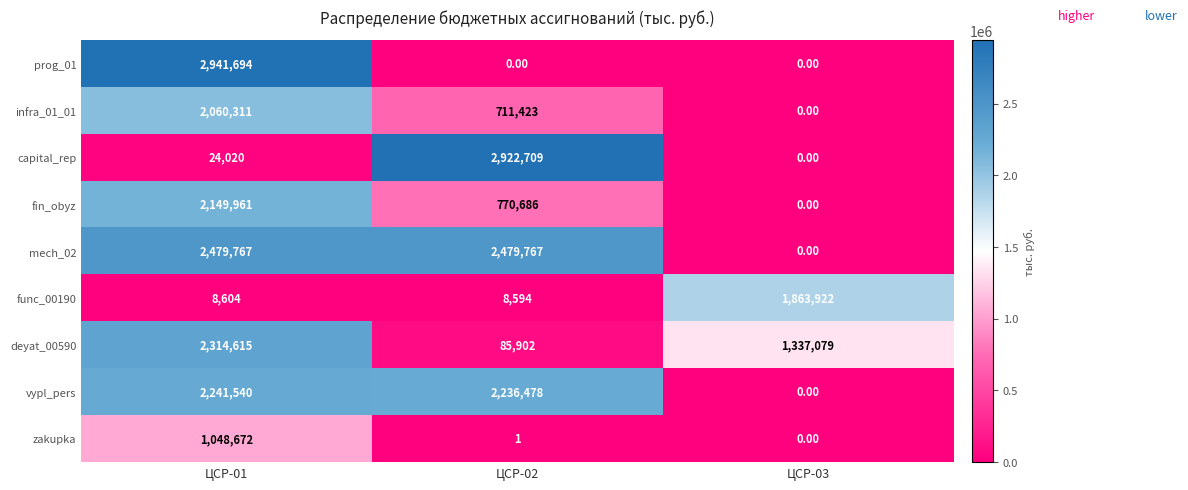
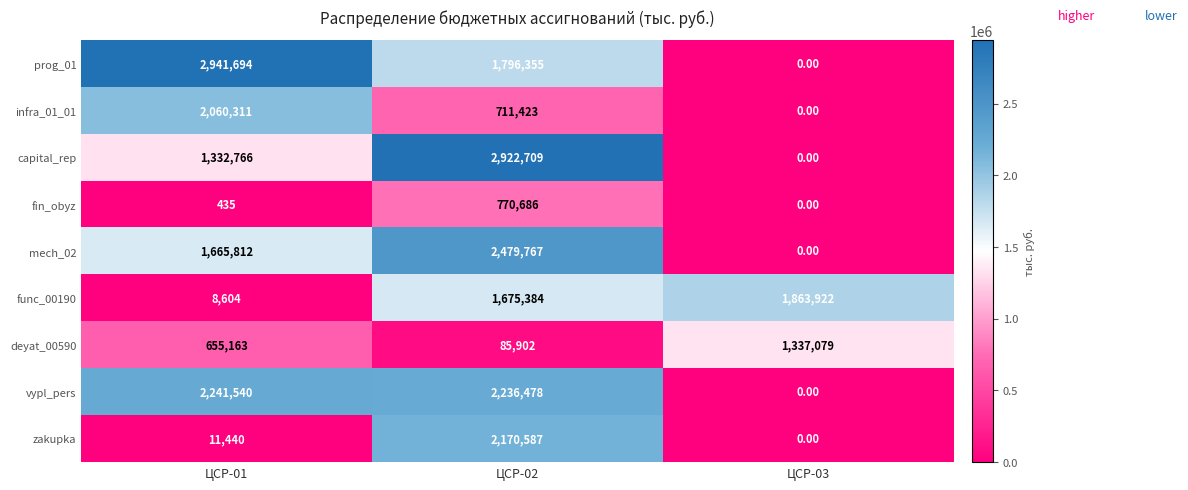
prog_01, ЦСР-02: 0.00 -> 1,796,355
capital_rep, ЦСР-01: 24,020 -> 1,332,766
fin_obyz, ЦСР-01: 2,149,961 -> 435
mech_02, ЦСР-01: 2,479,767 -> 1,665,812
func_00190, ЦСР-02: 8,594 -> 1,675,384
deyat_00590, ЦСР-01: 2,314,615 -> 655,163
zakupka, ЦСР-01: 1,048,672 -> 11,440
zakupka, ЦСР-02: 1 -> 2,170,587
